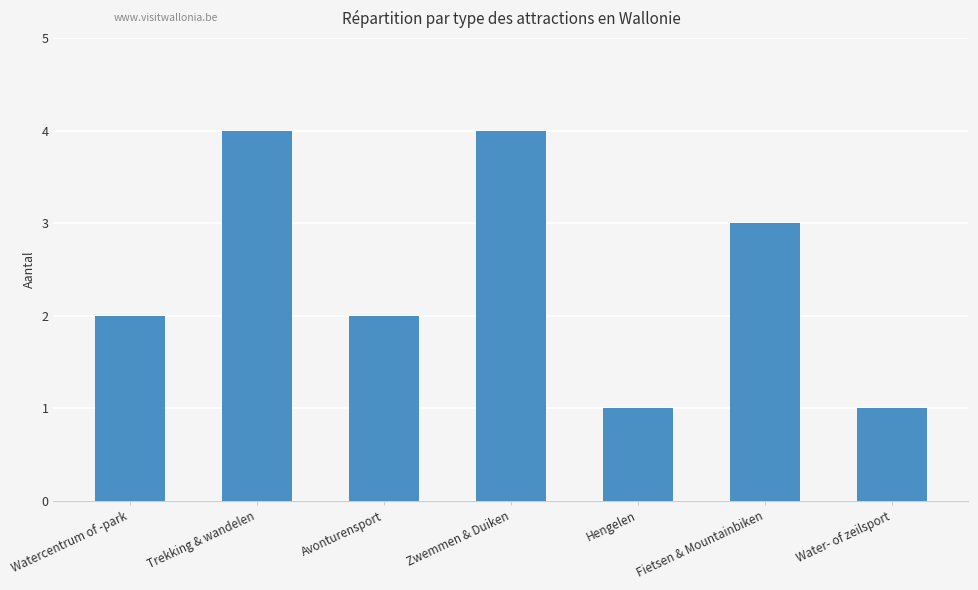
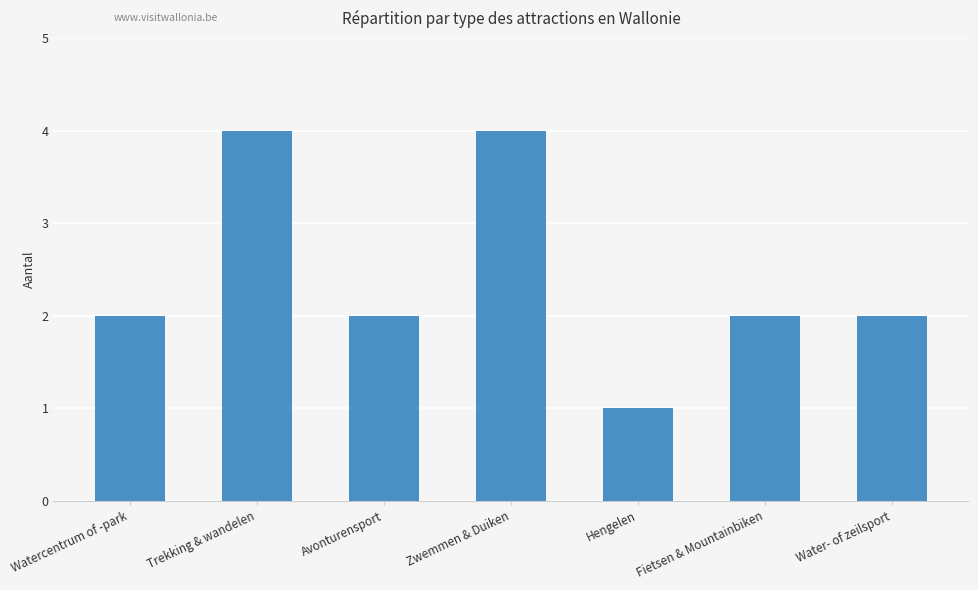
Fietsen & Mountainbiken: 3 -> 2
Water- of zeilsport: 1 -> 2
